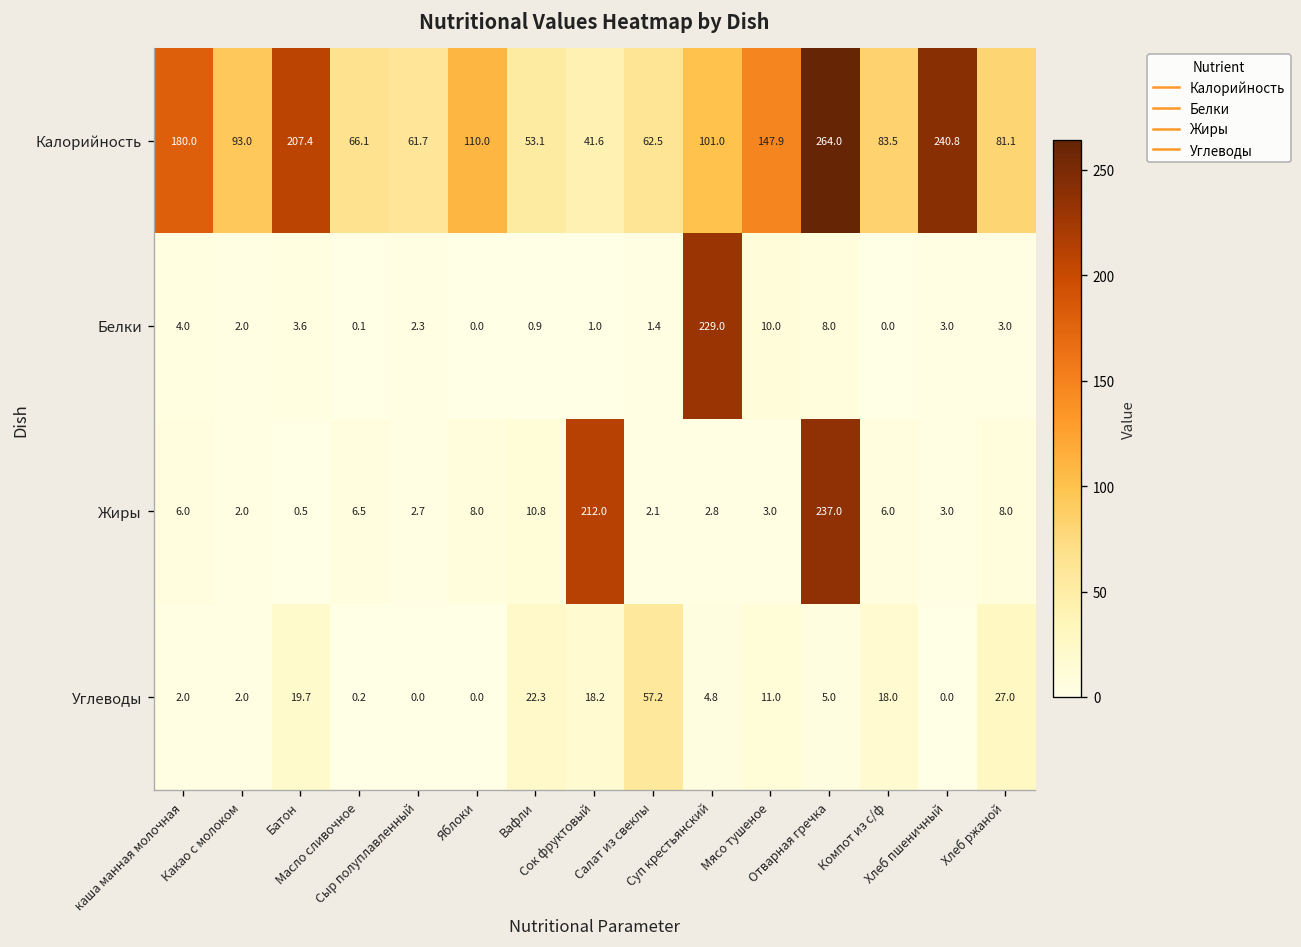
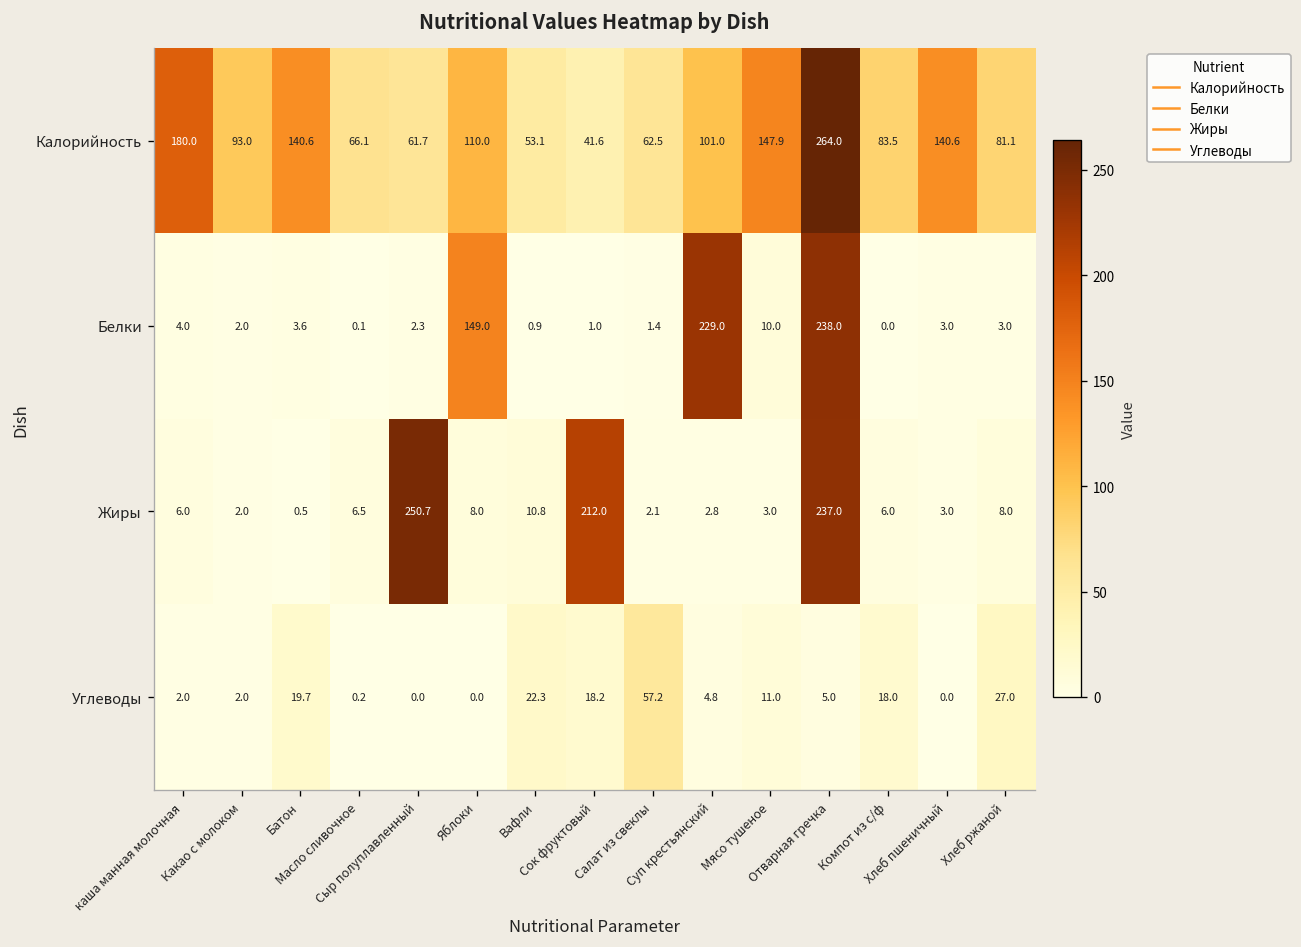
Калорийность, Батон: 207.4 -> 140.6
Калорийность, Хлеб пшеничный: 240.8 -> 140.6
Белки, Яблоки: 0.0 -> 149.0
Белки, Отварная гречка: 8.0 -> 238.0
Жиры, Сыр полуплавленный: 2.7 -> 250.7
